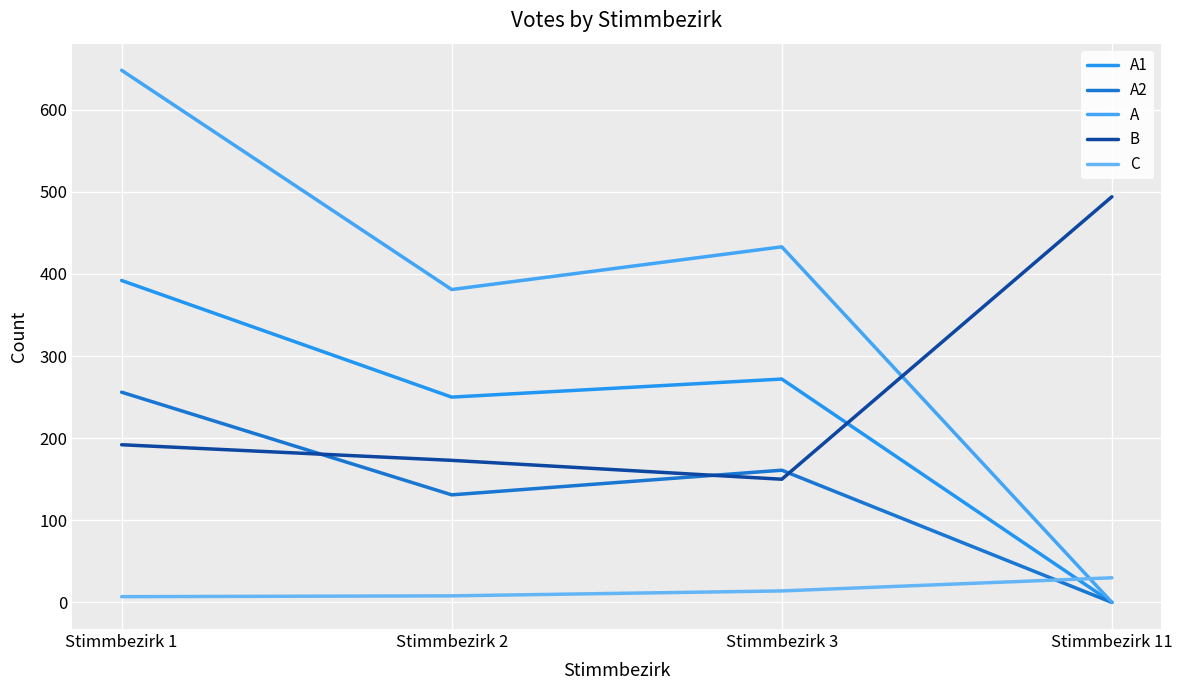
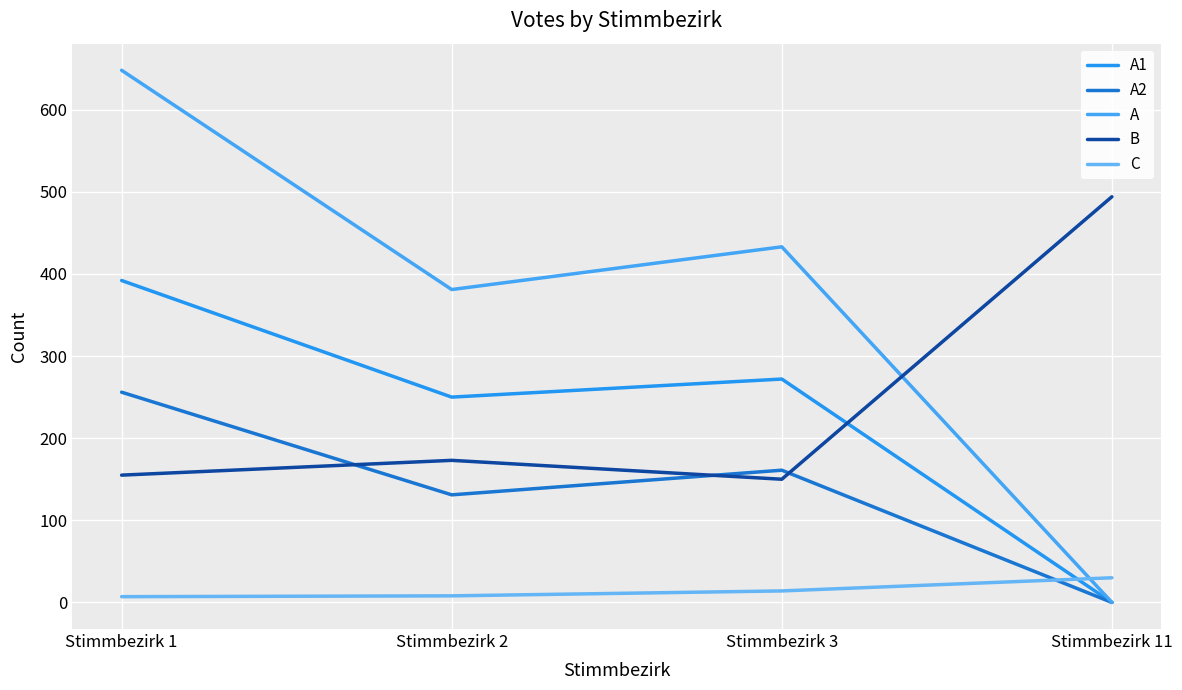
B, Stimmbezirk 1: 190 -> 160
